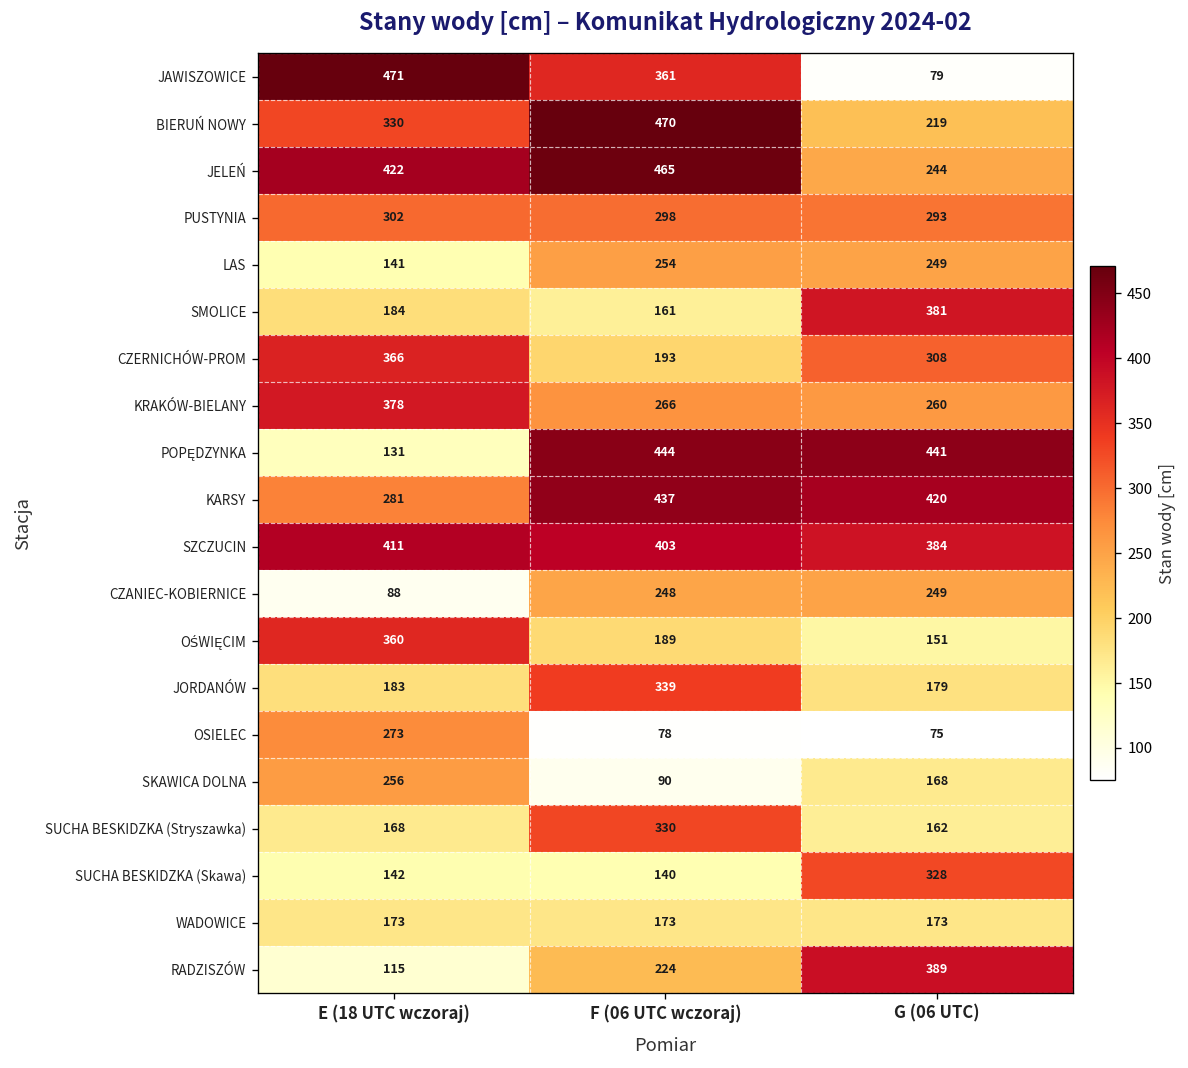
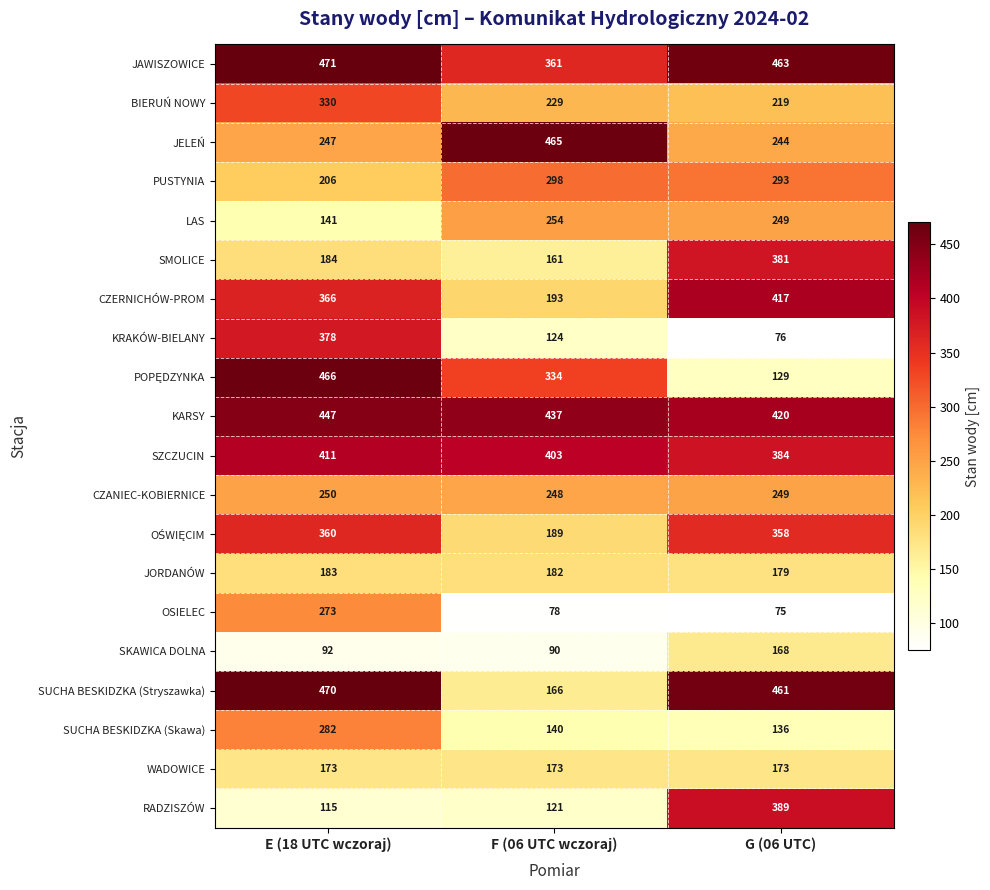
JAWISZOWICE, G (06 UTC): 79 -> 463
BIERUŃ NOWY, F (06 UTC wczoraj): 470 -> 229
JELEŃ, E (18 UTC wczoraj): 422 -> 247
PUSTYNIA, E (18 UTC wczoraj): 302 -> 206
CZERNICHÓW-PROM, G (06 UTC): 308 -> 417
KRAKÓW-BIELANY, F (06 UTC wczoraj): 266 -> 124
KRAKÓW-BIELANY, G (06 UTC): 260 -> 76
POPĘDZYNKA, E (18 UTC wczoraj): 131 -> 466
POPĘDZYNKA, F (06 UTC wczoraj): 444 -> 334
POPĘDZYNKA, G (06 UTC): 441 -> 129
KARSY, E (18 UTC wczoraj): 281 -> 447
CZANIEC-KOBIERNICE, E (18 UTC wczoraj): 88 -> 250
OŚWIĘCIM, G (06 UTC): 151 -> 358
JORDANÓW, F (06 UTC wczoraj): 339 -> 182
SKAWICA DOLNA, E (18 UTC wczoraj): 256 -> 92
SUCHA BESKIDZKA (Stryszawka), E (18 UTC wczoraj): 168 -> 470
SUCHA BESKIDZKA (Stryszawka), F (06 UTC wczoraj): 330 -> 166
SUCHA BESKIDZKA (Stryszawka), G (06 UTC): 162 -> 461
SUCHA BESKIDZKA (Skawa), E (18 UTC wczoraj): 142 -> 282
SUCHA BESKIDZKA (Skawa), G (06 UTC): 328 -> 136
RADZISZÓW, F (06 UTC wczoraj): 224 -> 121
